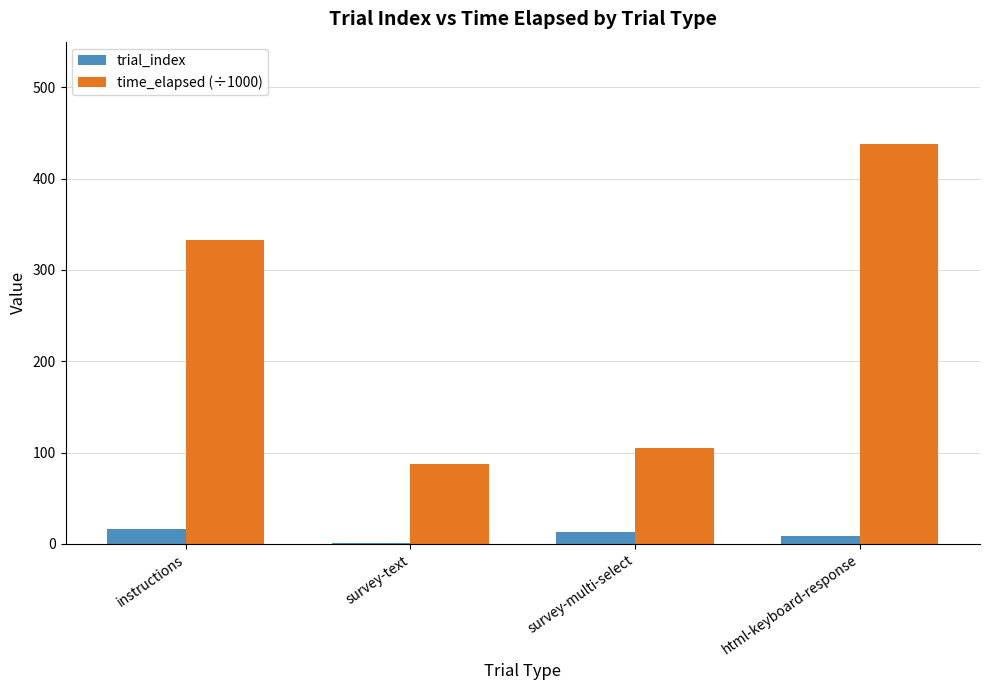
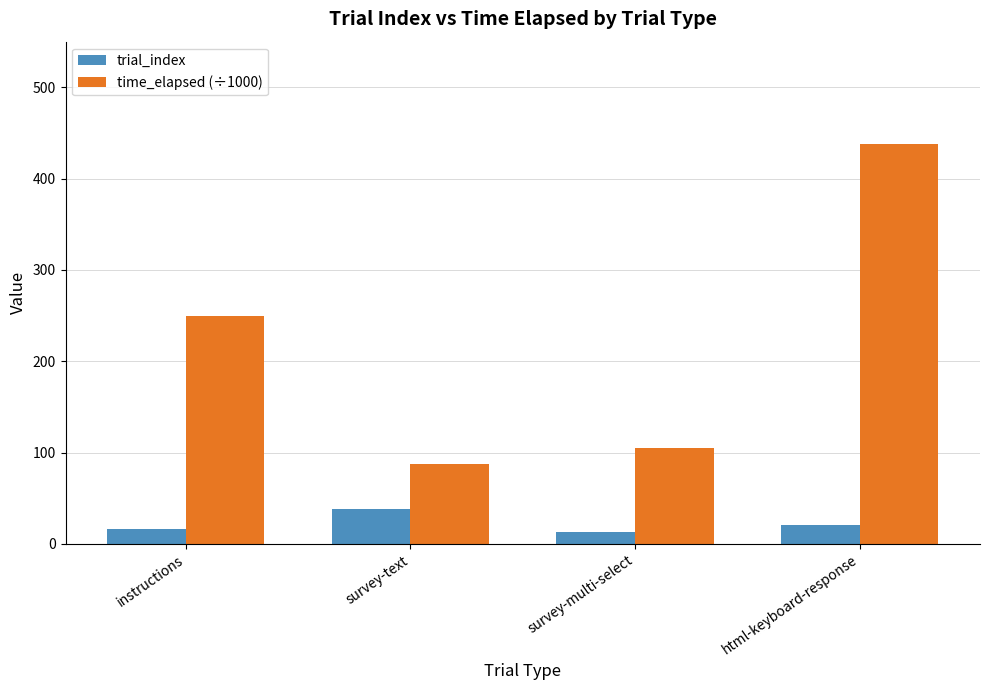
time_elapsed (÷1000), instructions: 330 -> 250
trial_index, survey-text: 0 -> 40
trial_index, html-keyboard-response: 10 -> 20
